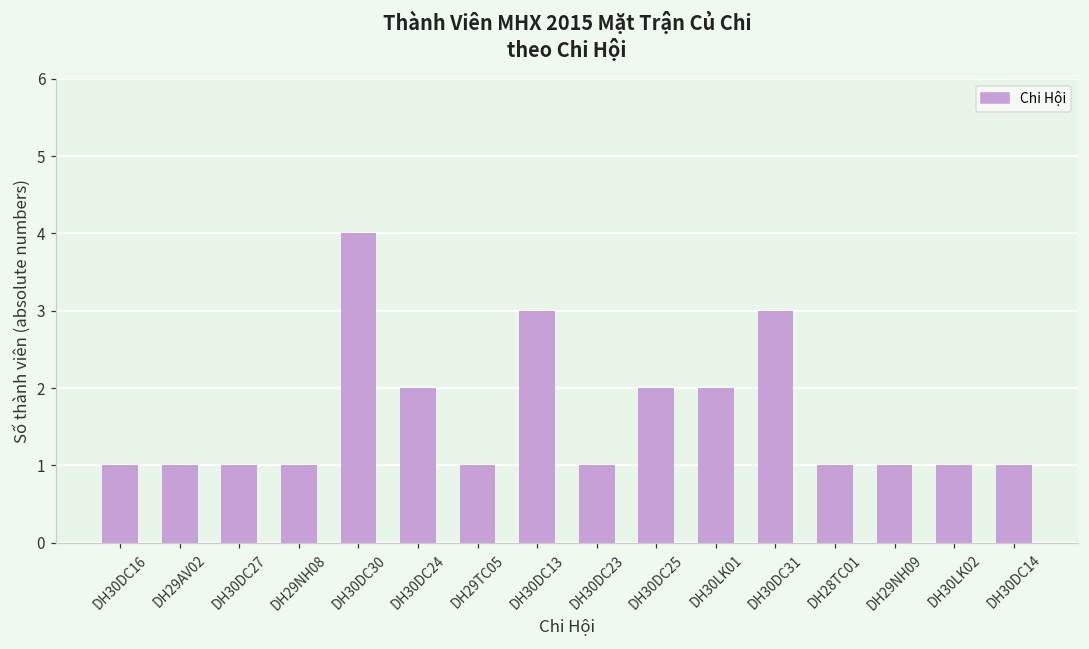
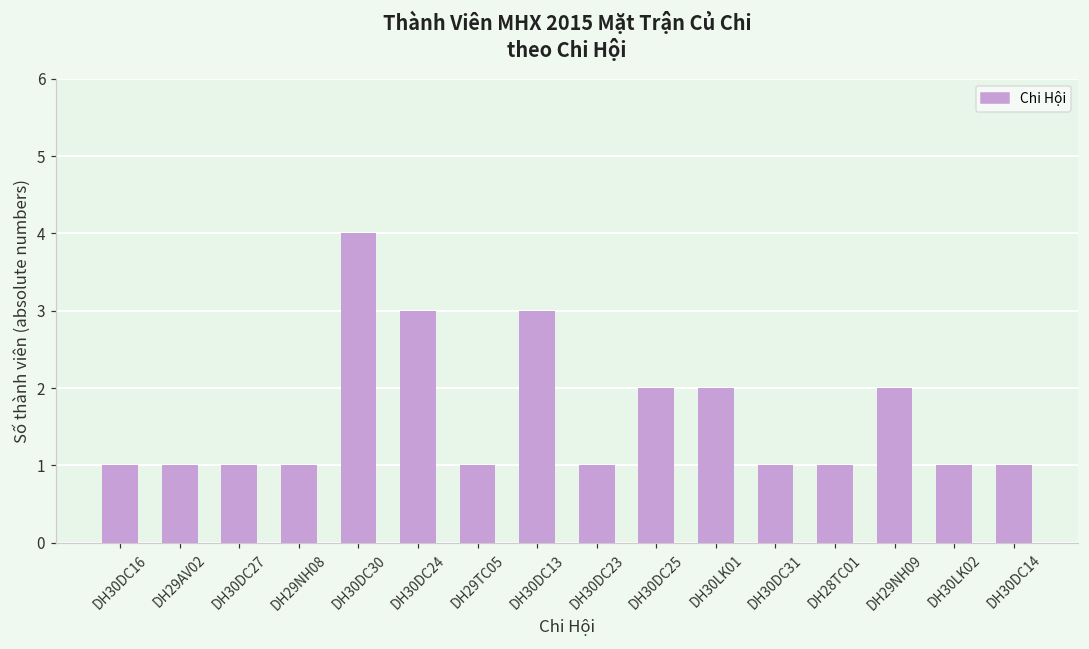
DH30DC24: 2 -> 3
DH30DC31: 3 -> 1
DH29NH09: 1 -> 2
